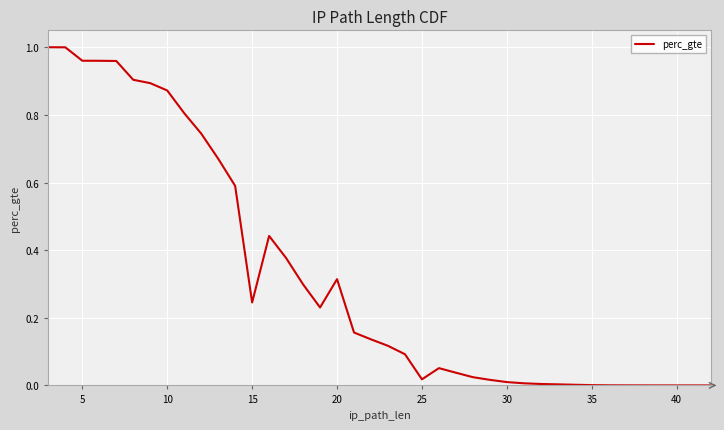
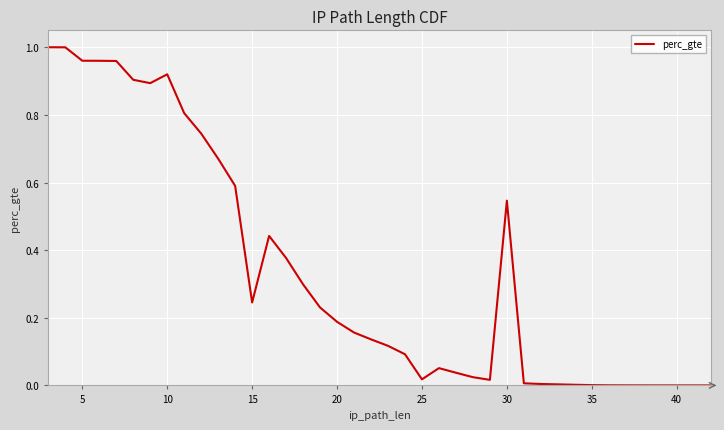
10: 0.87 -> 0.92
20: 0.31 -> 0.19
30: 0.01 -> 0.55
